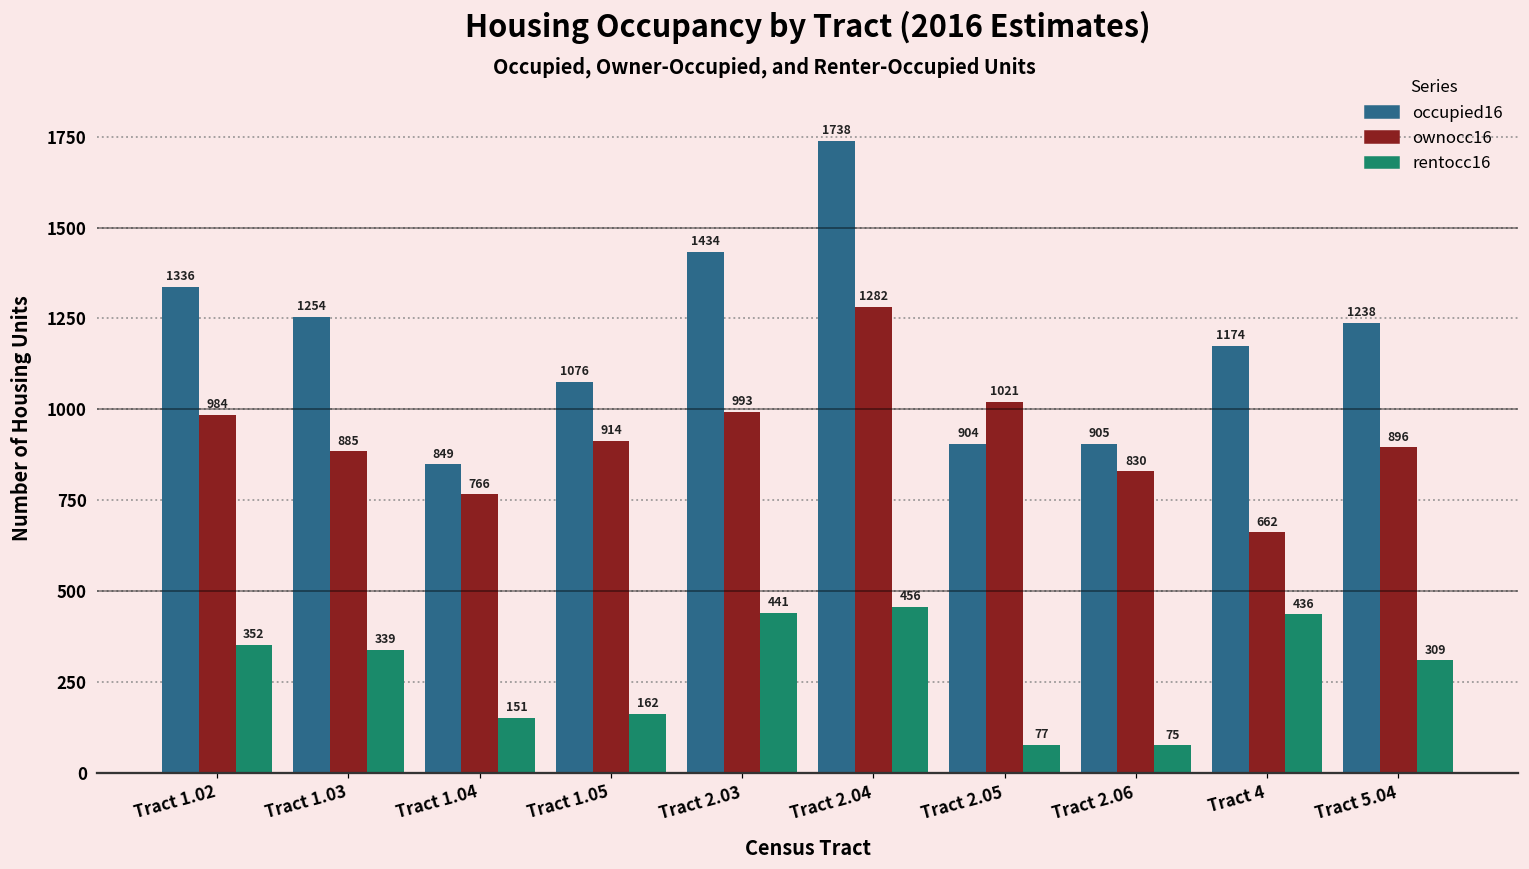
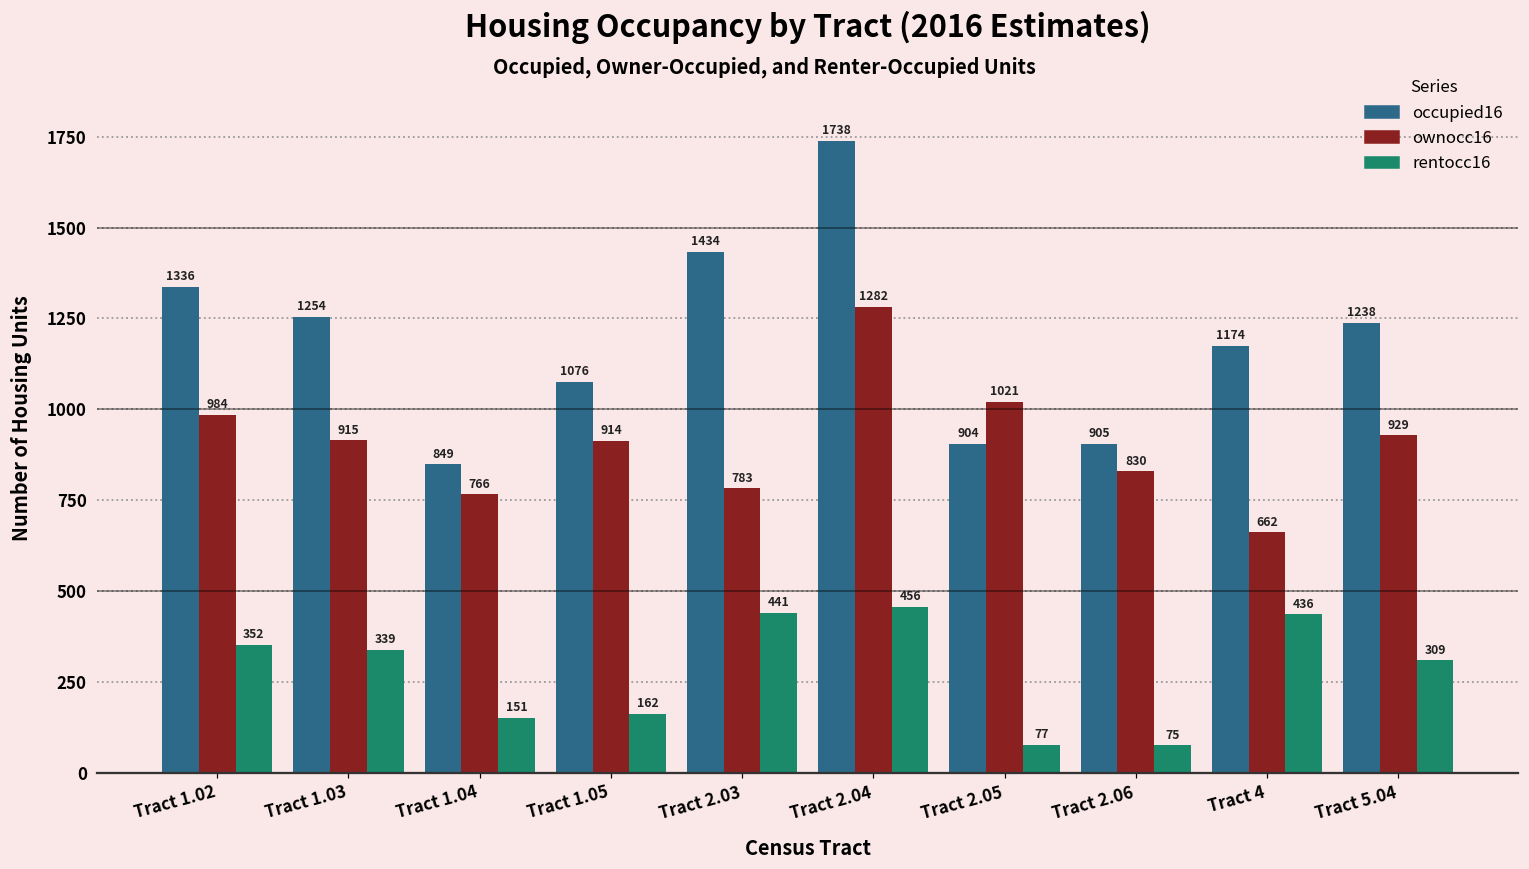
ownocc16, Tract 1.03: 885 -> 915
ownocc16, Tract 2.03: 993 -> 783
ownocc16, Tract 5.04: 896 -> 929
